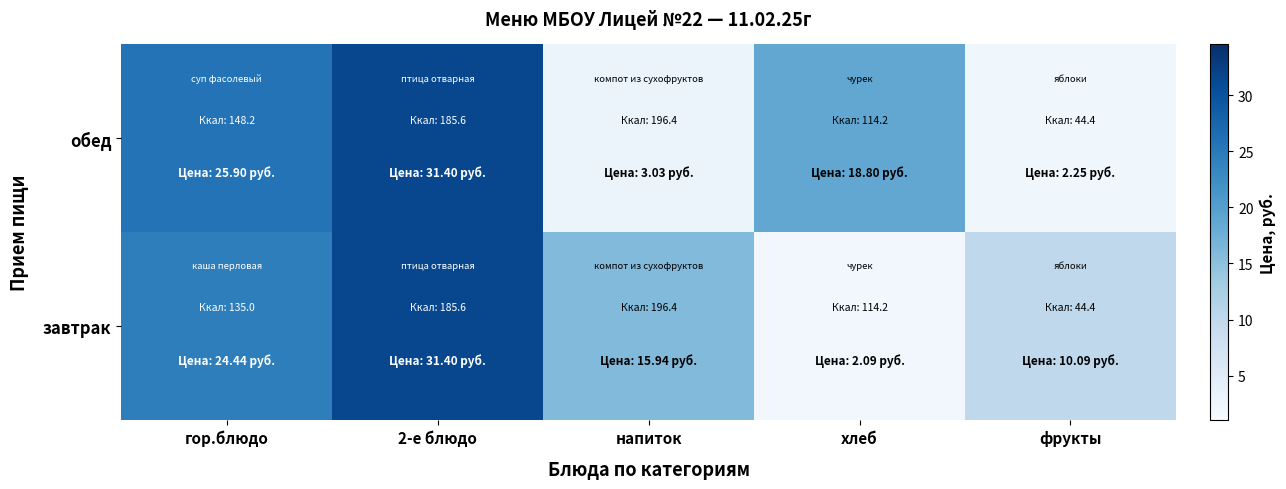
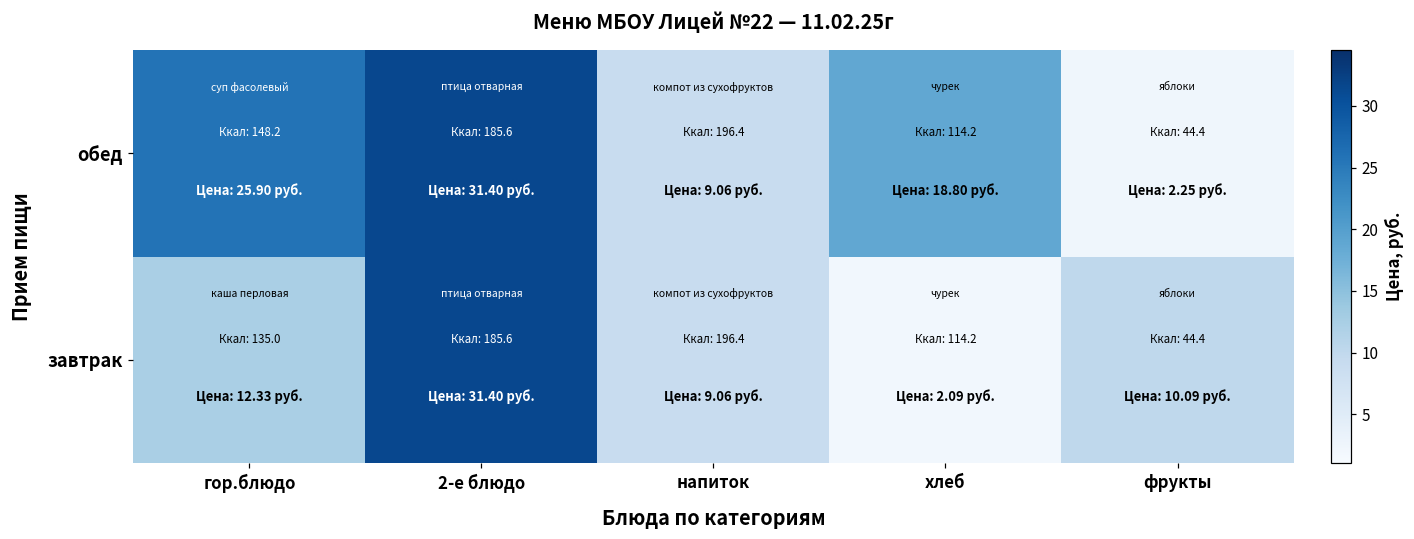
обед, напиток: 3.03 -> 9.06
завтрак, гор.блюдо: 24.44 -> 12.33
завтрак, напиток: 15.94 -> 9.06
